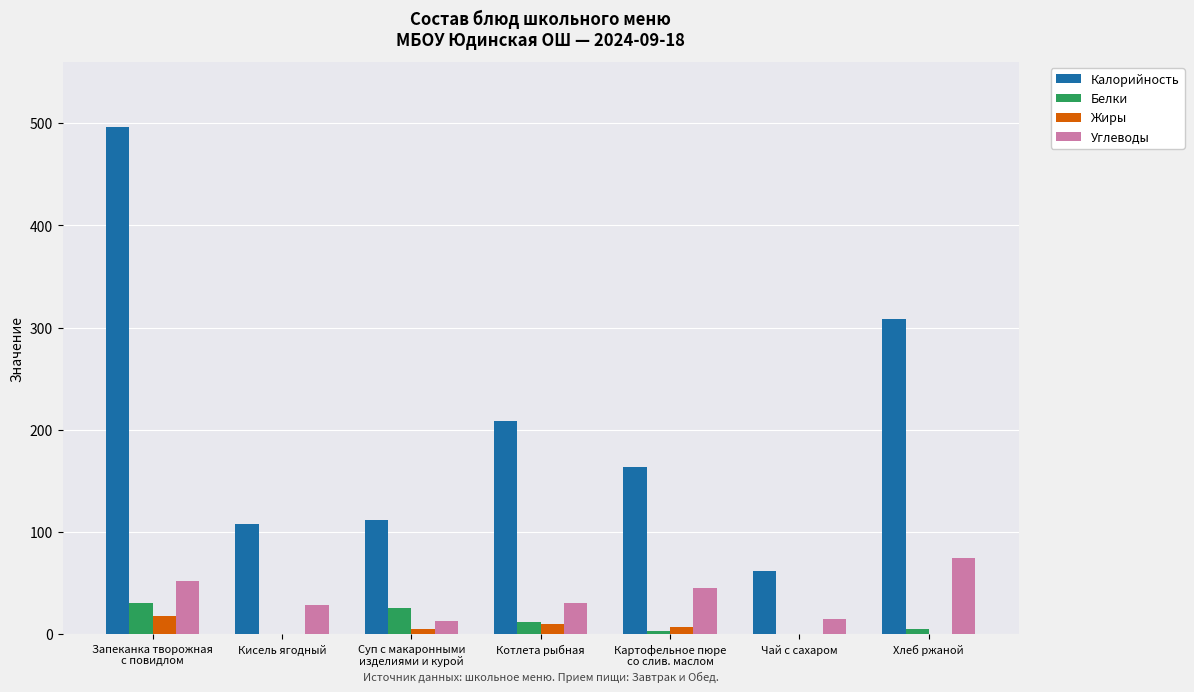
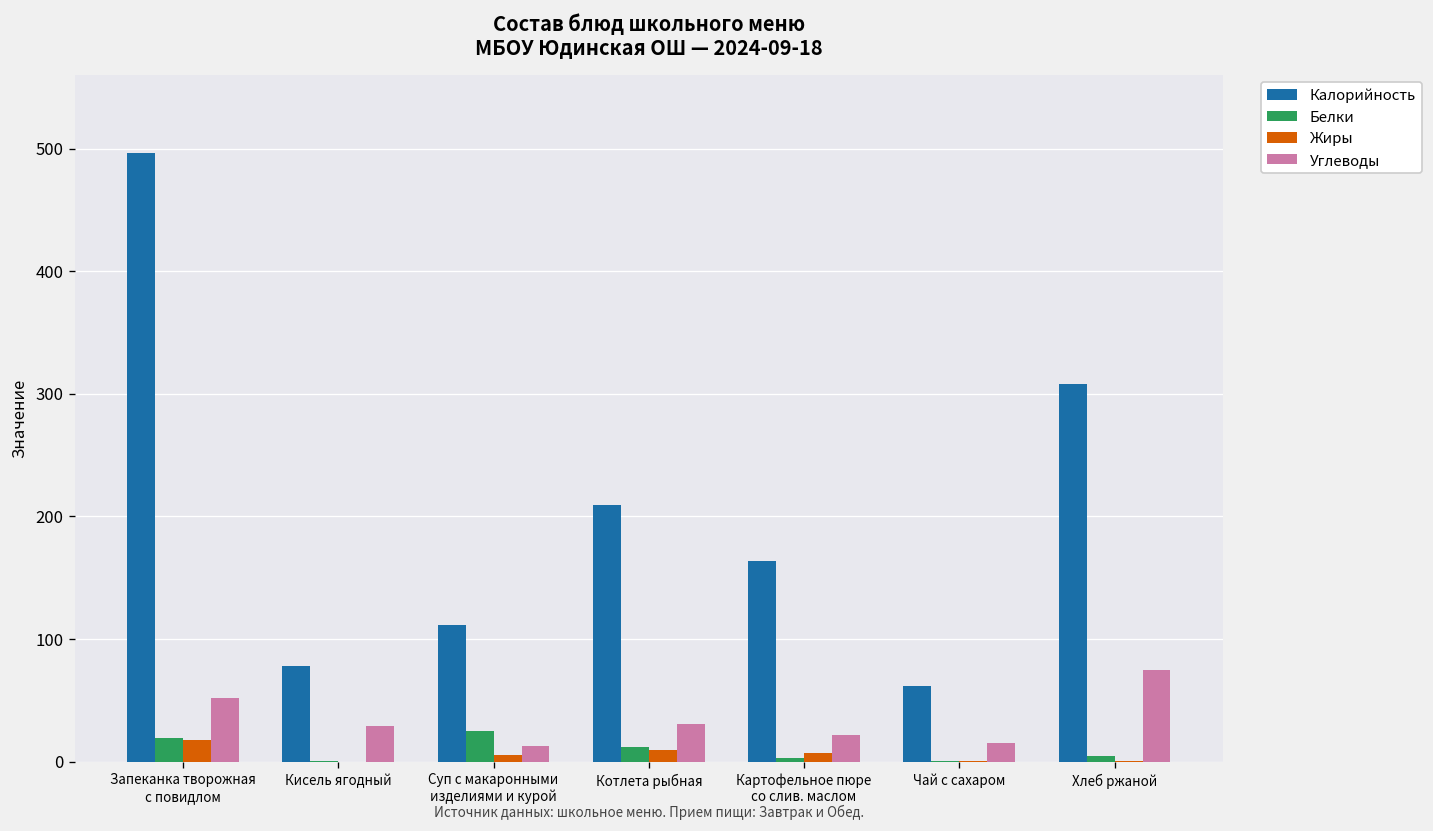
Белки, Запеканка творожная с повидлом: 30 -> 20
Калорийность, Кисель ягодный: 108 -> 78
Углеводы, Картофельное пюре со слив. маслом: 45 -> 22
